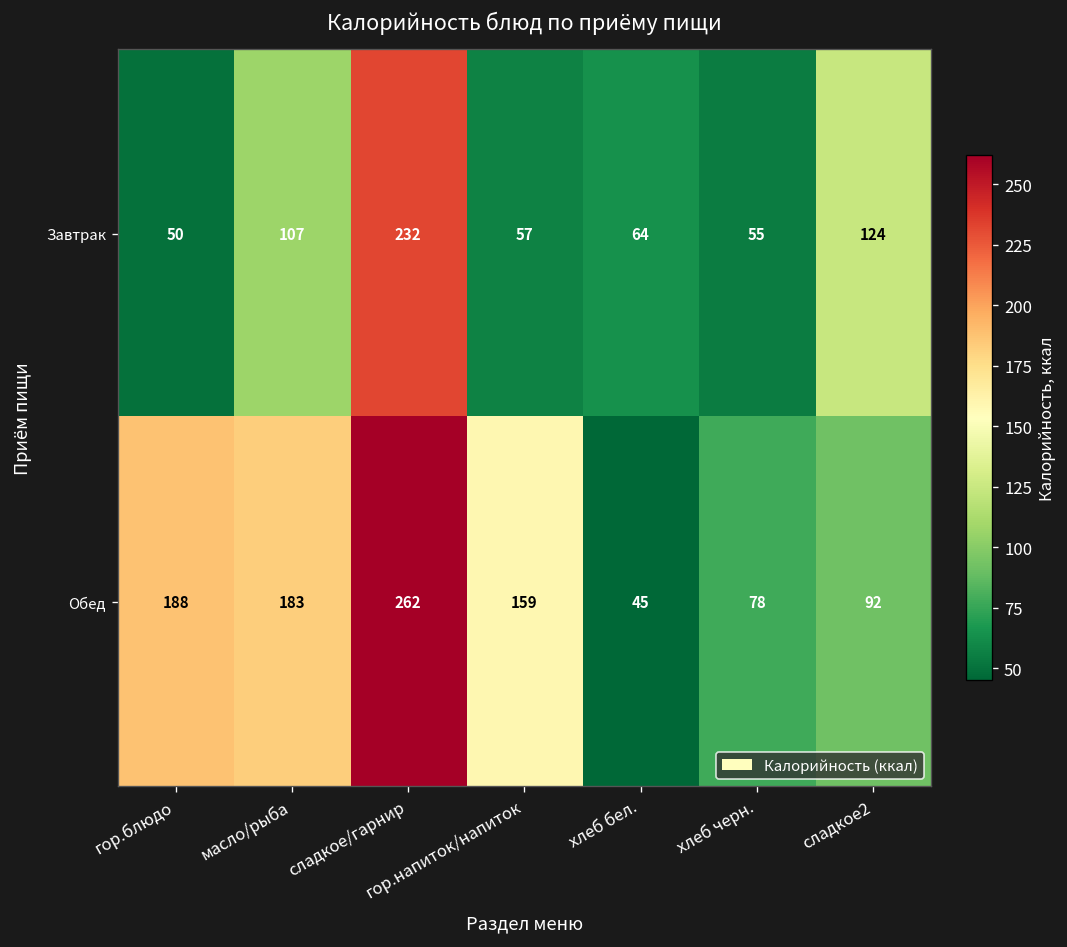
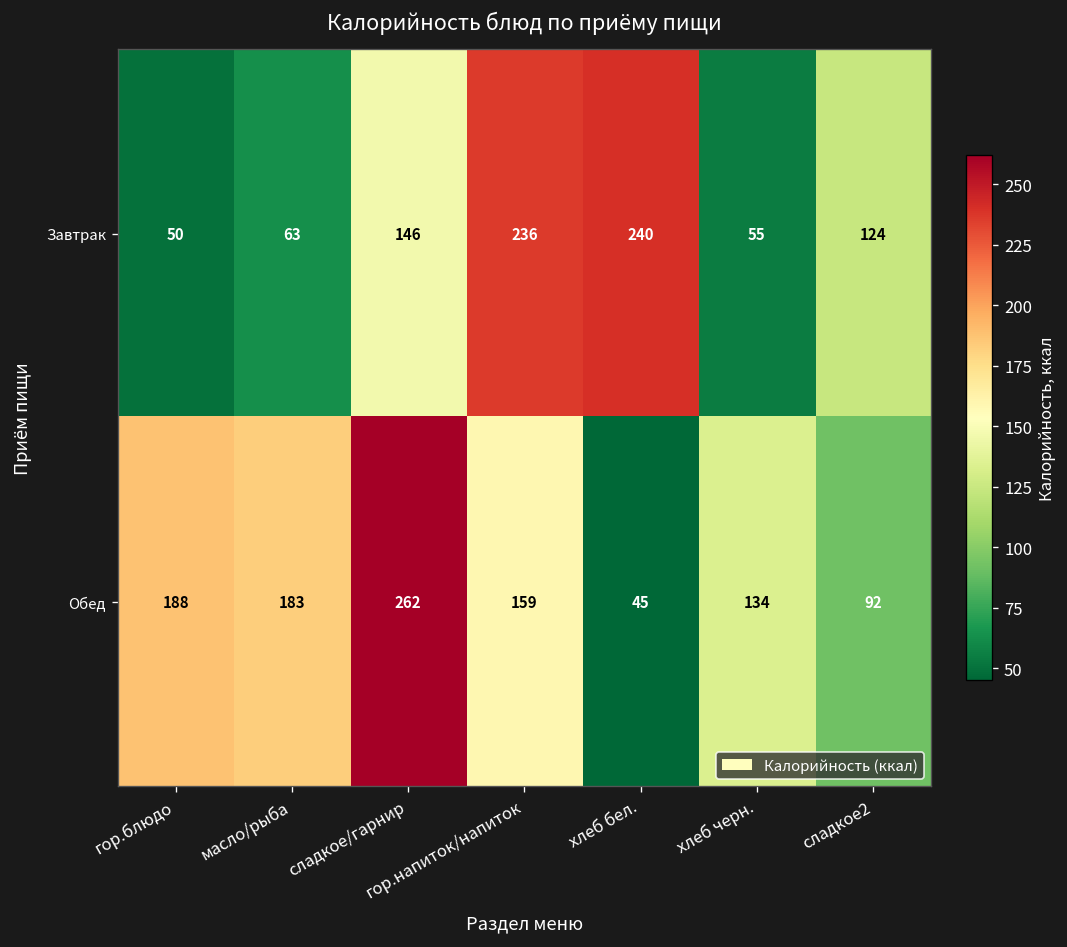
Завтрак, масло/рыба: 107 -> 63
Завтрак, сладкое/гарнир: 232 -> 146
Завтрак, гор.напиток/напиток: 57 -> 236
Завтрак, хлеб бел.: 64 -> 240
Обед, хлеб черн.: 78 -> 134
